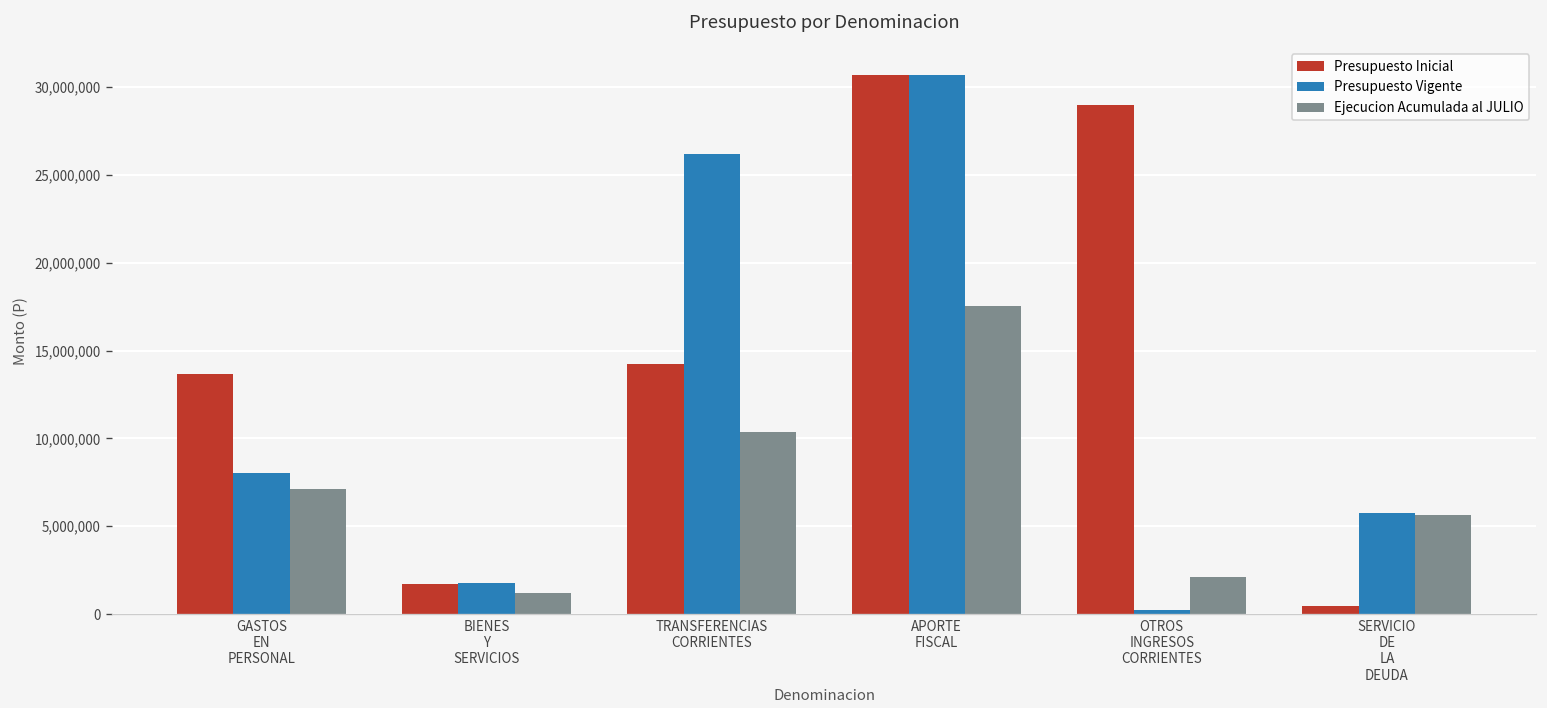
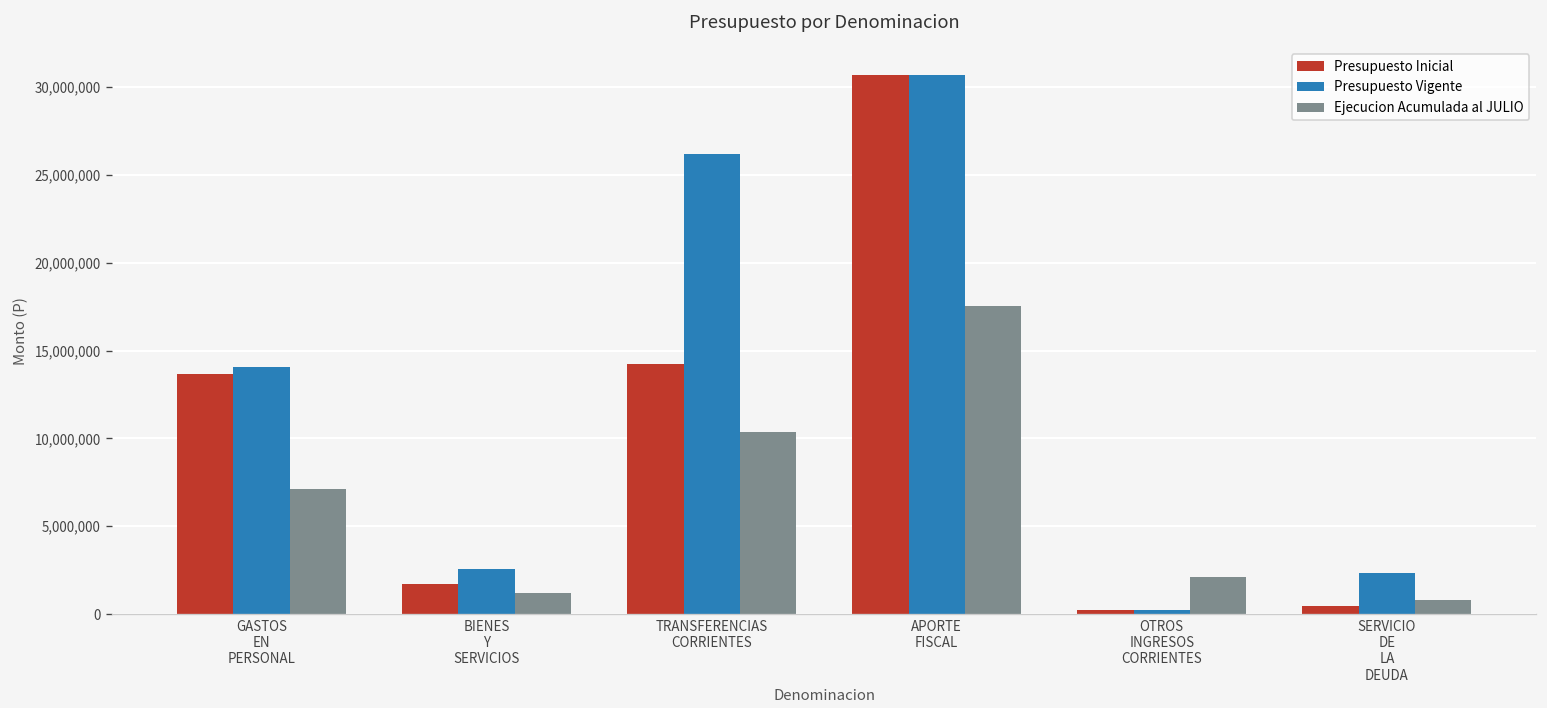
Presupuesto Vigente, GASTOS EN PERSONAL: 8,000,000 -> 14,000,000
Presupuesto Vigente, BIENES Y SERVICIOS: 1,800,000 -> 2,600,000
Presupuesto Inicial, OTROS INGRESOS CORRIENTES: 29,000,000 -> 200,000
Presupuesto Vigente, SERVICIO DE LA DEUDA: 5,800,000 -> 2,300,000
Ejecucion Acumulada al JULIO, SERVICIO DE LA DEUDA: 5,600,000 -> 800,000
